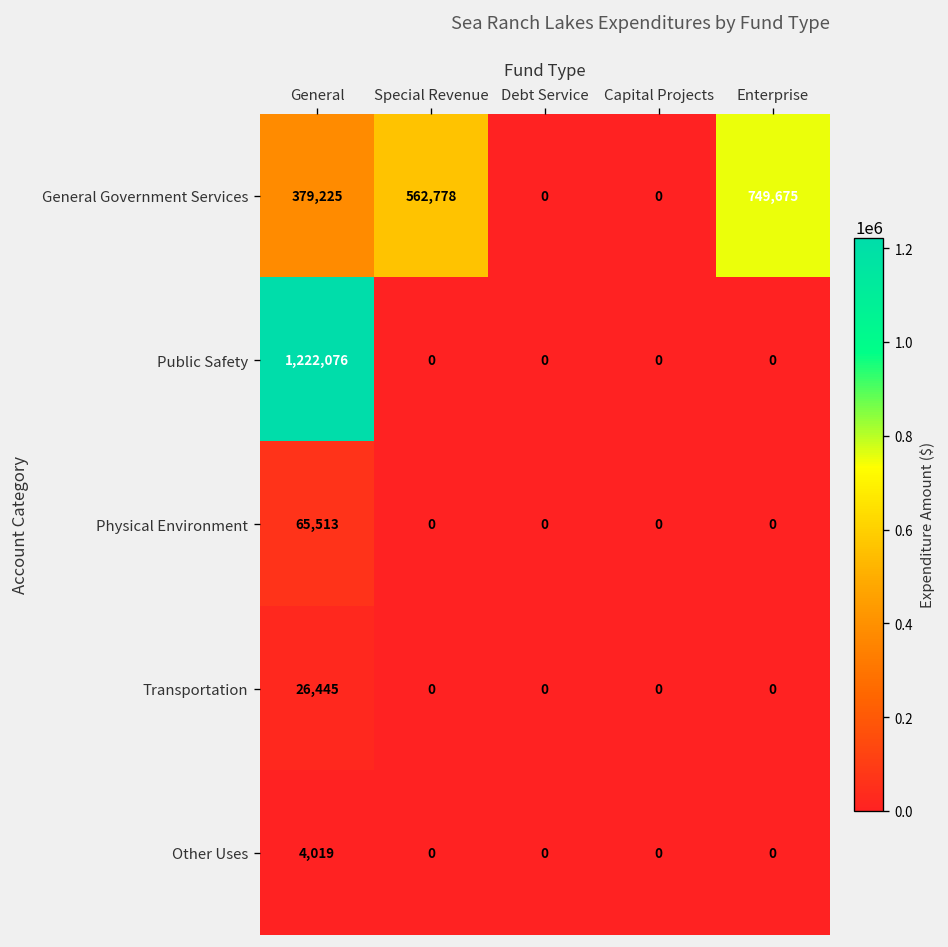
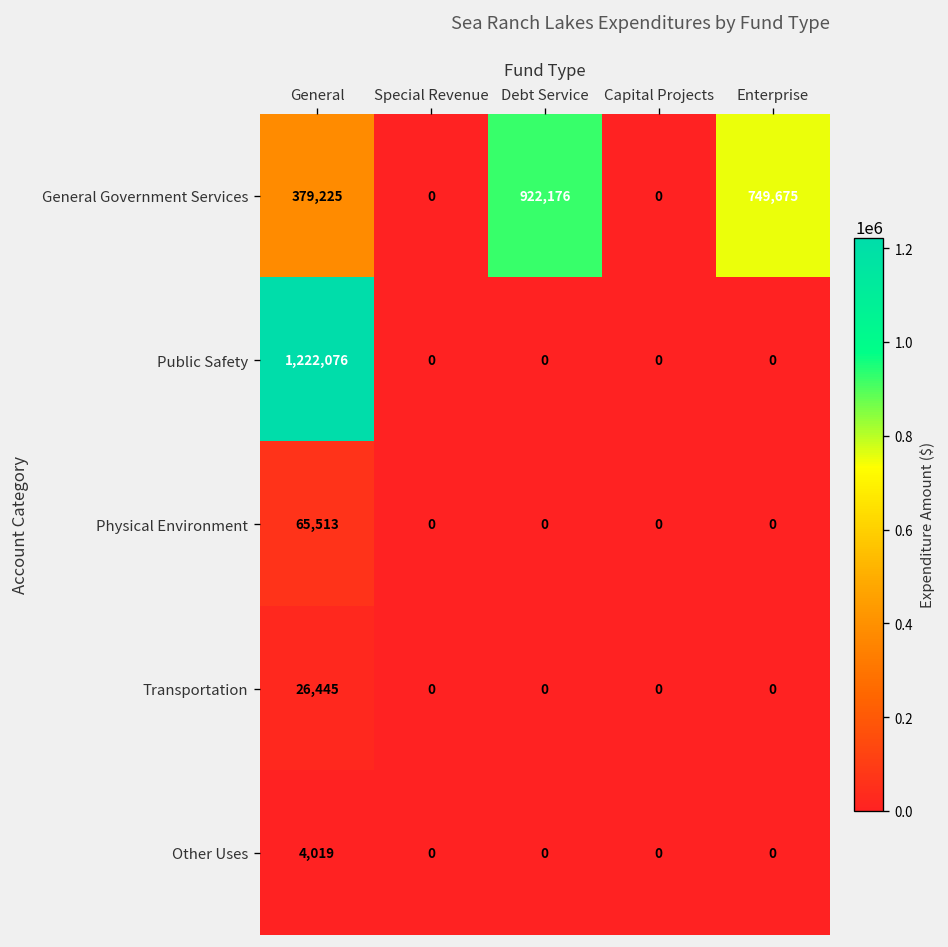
General Government Services, Special Revenue: 562,778 -> 0
General Government Services, Debt Service: 0 -> 922,176
